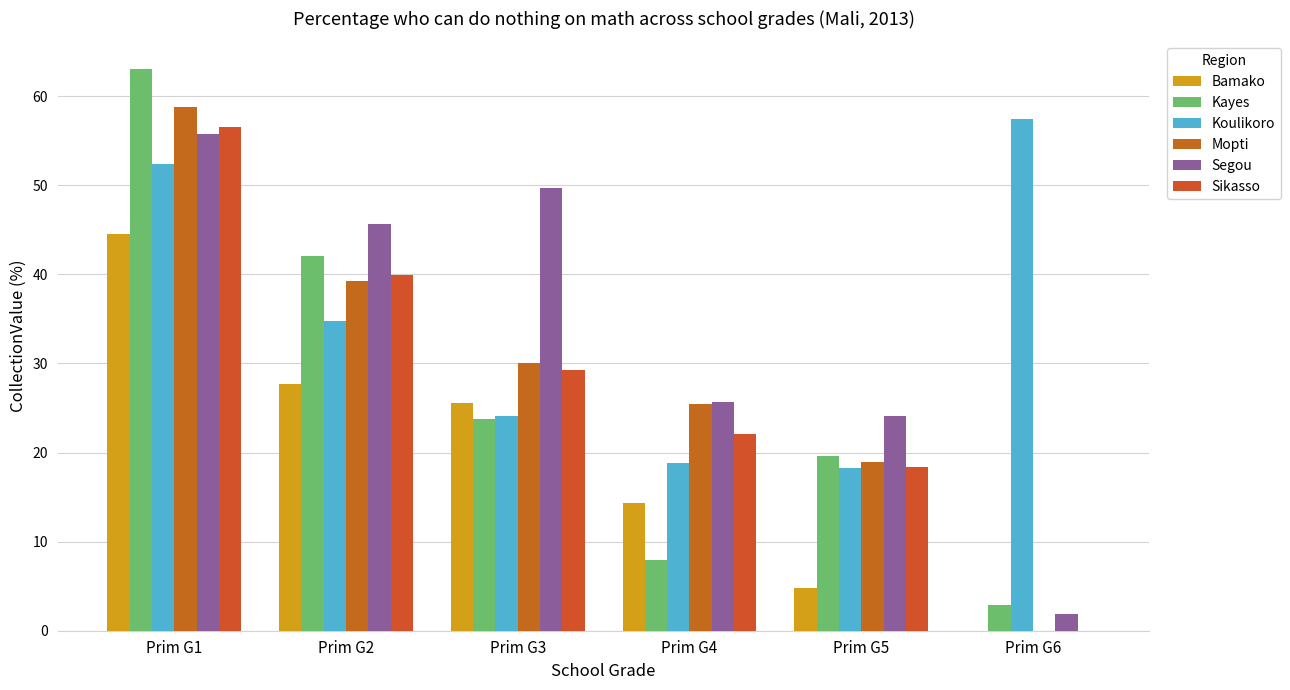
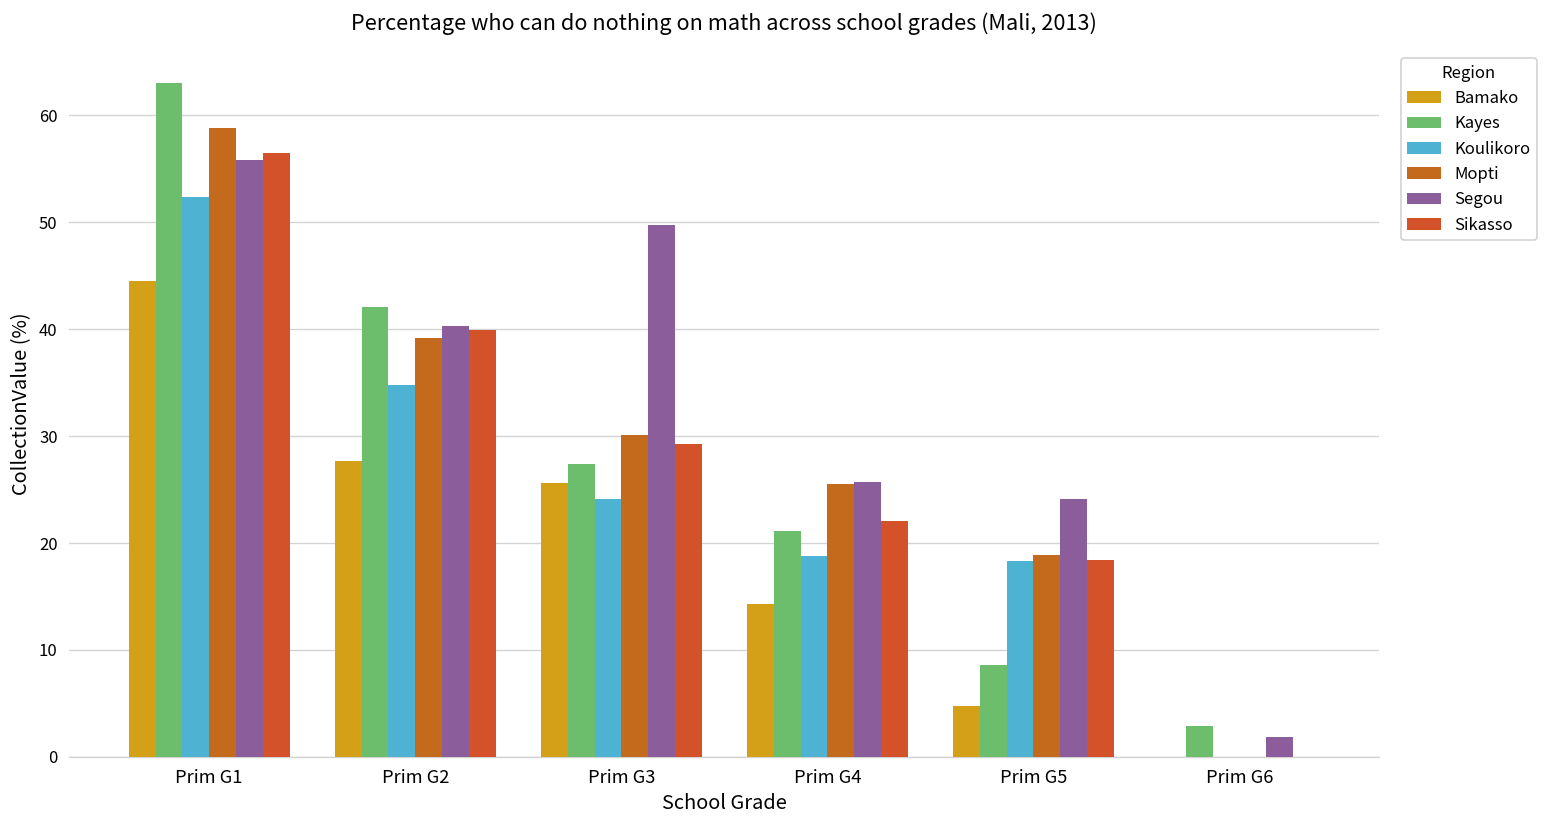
Segou, Prim G2: 46 -> 40
Kayes, Prim G3: 24 -> 27
Kayes, Prim G4: 8 -> 21
Kayes, Prim G5: 20 -> 9
Koulikoro, Prim G6: 57 -> 0
